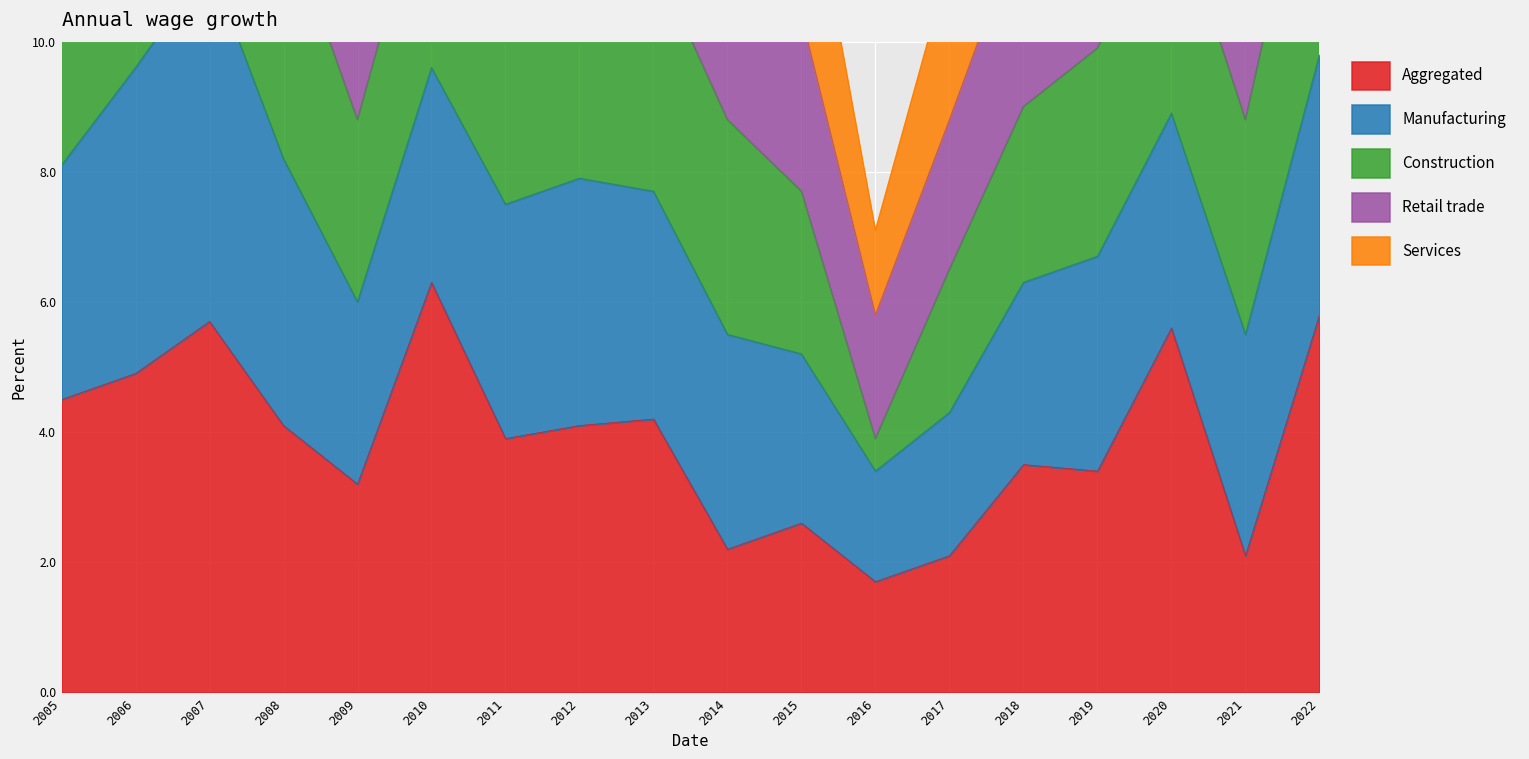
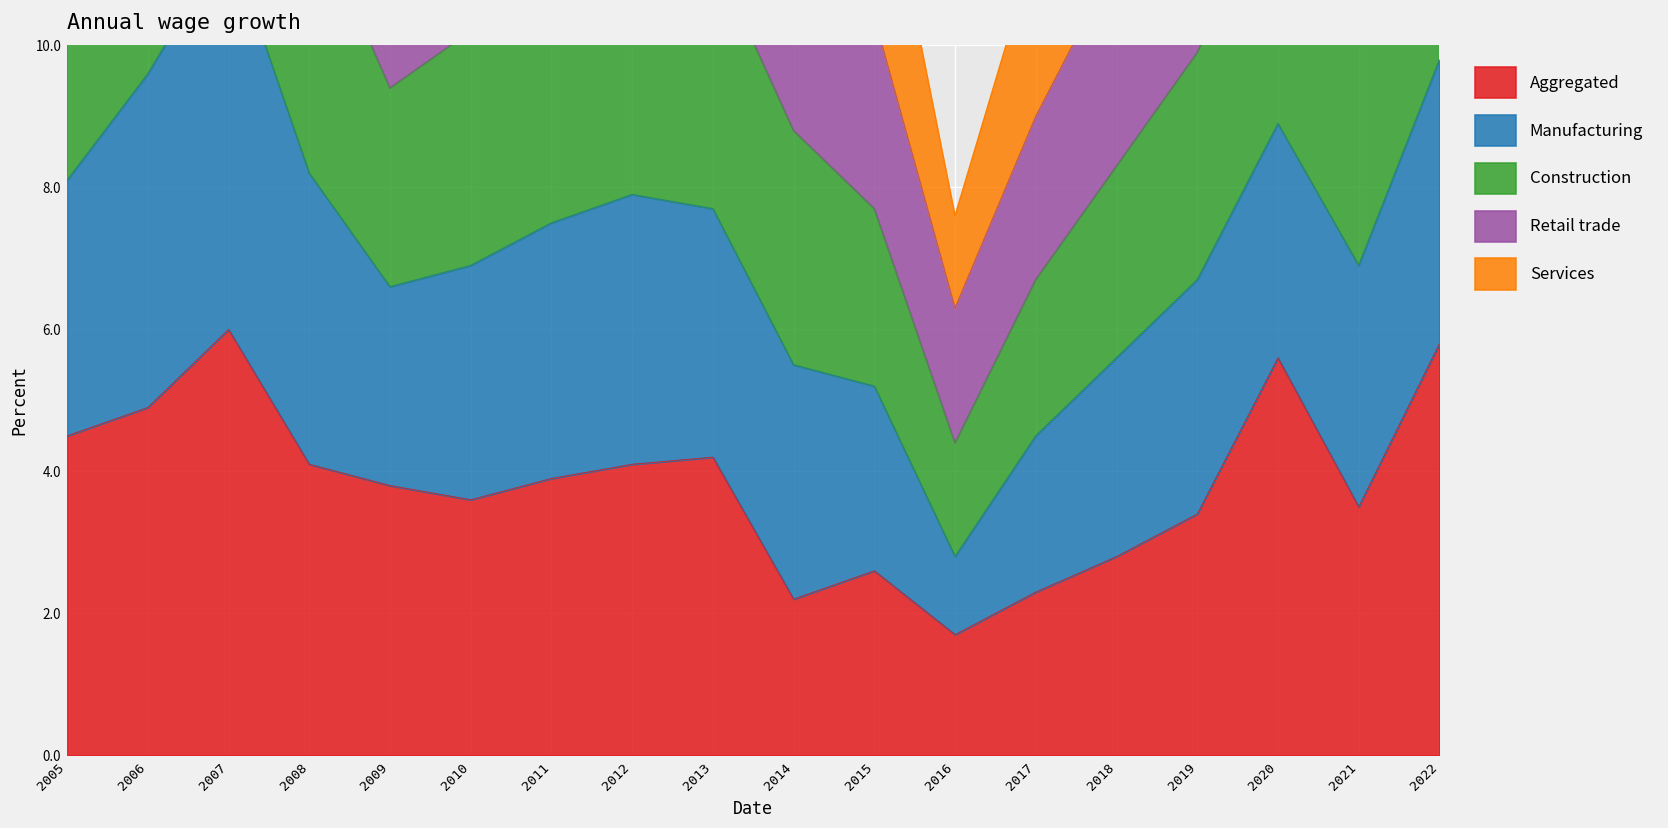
Aggregated, 2007: 5.7 -> 6.0
Aggregated, 2009: 3.2 -> 3.8
Aggregated, 2010: 6.3 -> 3.6
Manufacturing, 2016: 1.7 -> 1.1
Construction, 2016: 0.5 -> 1.6
Aggregated, 2017: 2.1 -> 2.3
Aggregated, 2018: 3.5 -> 2.8
Aggregated, 2021: 2.1 -> 3.5
